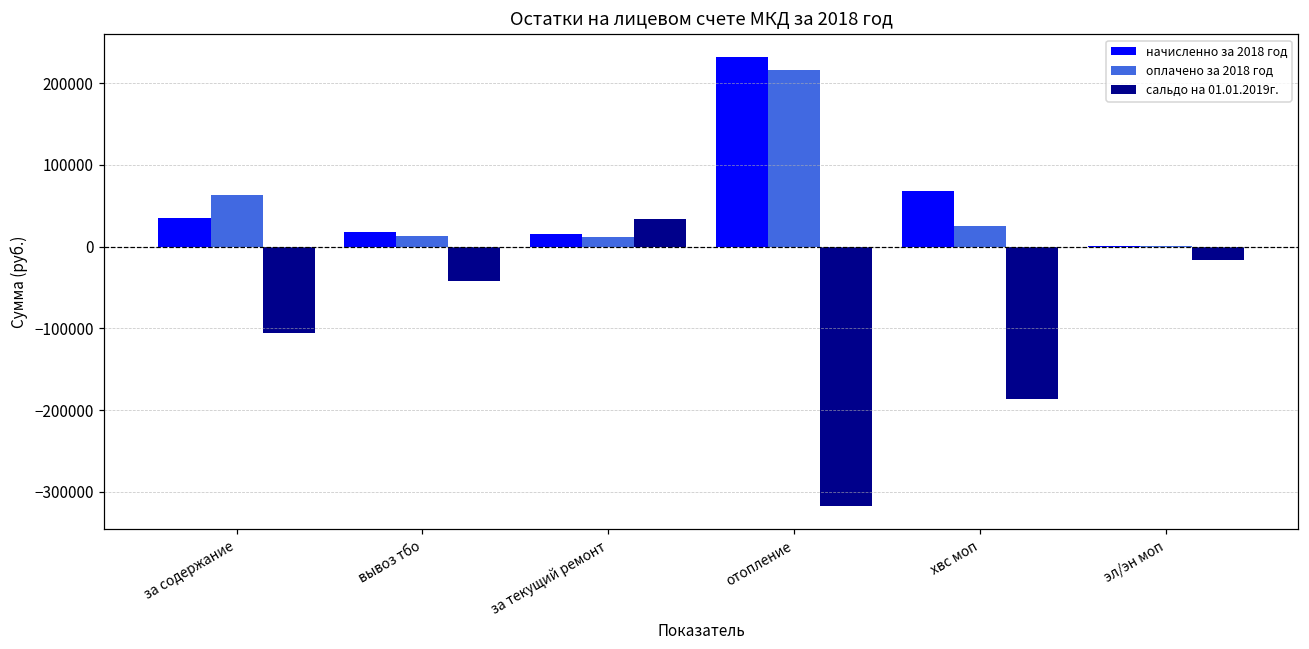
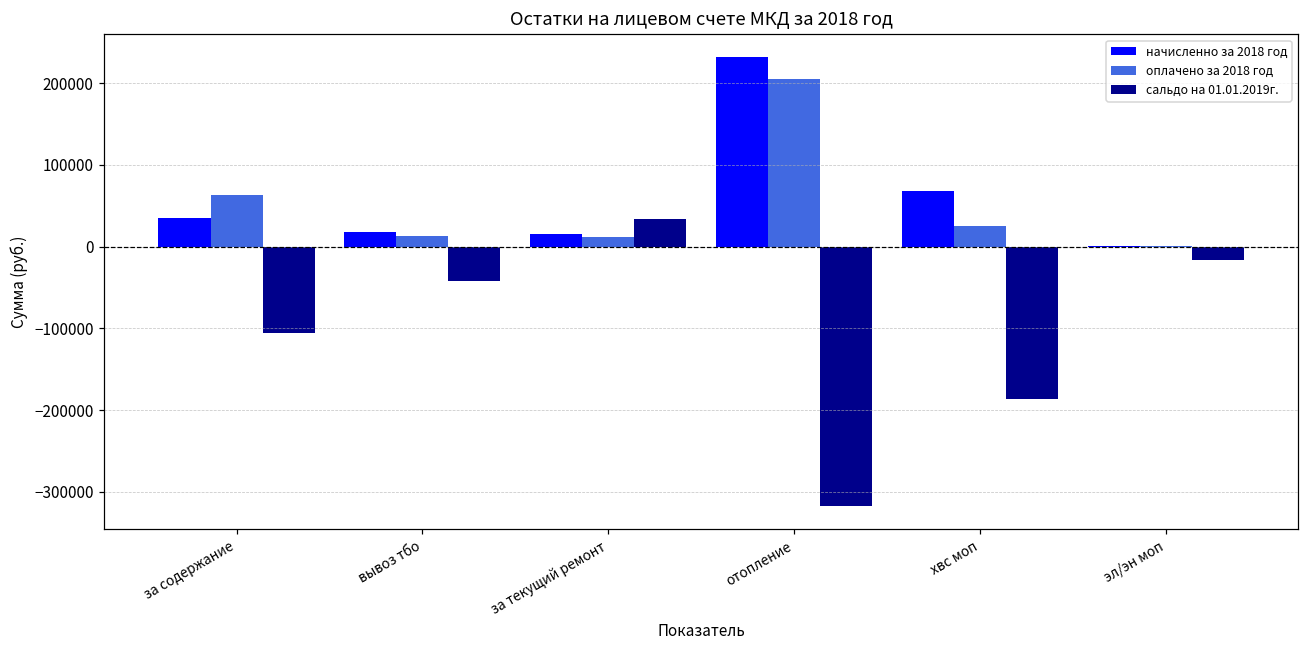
оплачено за 2018 год, отопление: 220000 -> 200000
